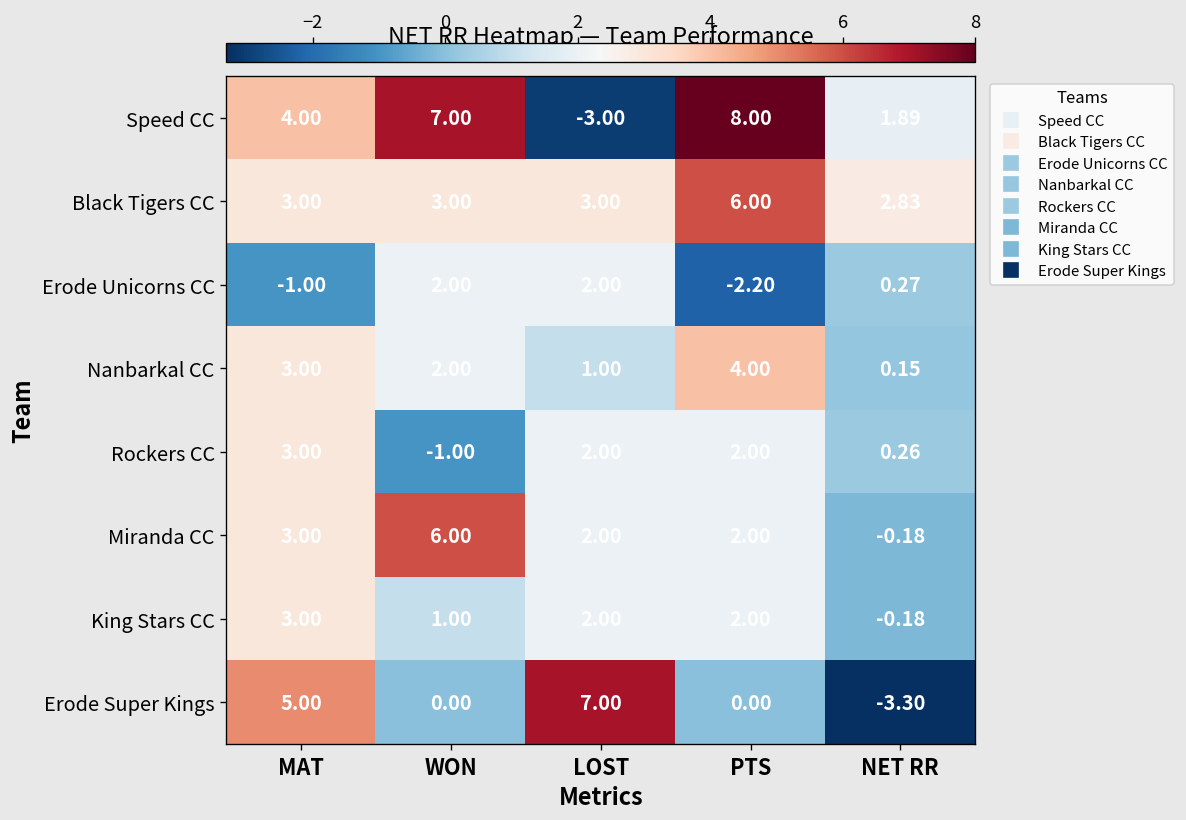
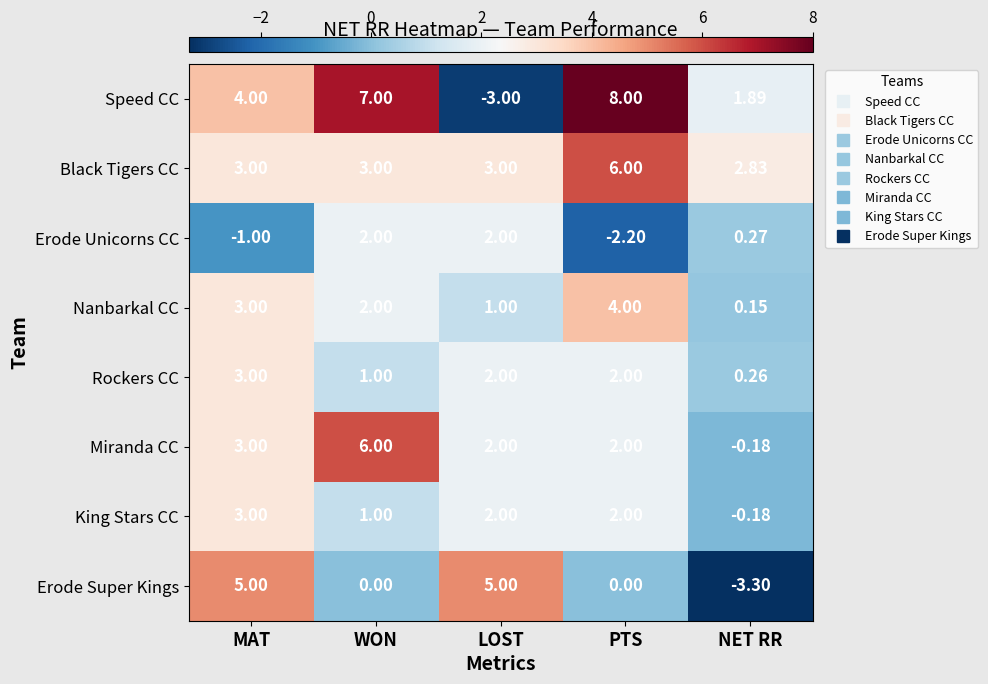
Rockers CC, WON: -1.00 -> 1.00
Erode Super Kings, LOST: 7.00 -> 5.00
